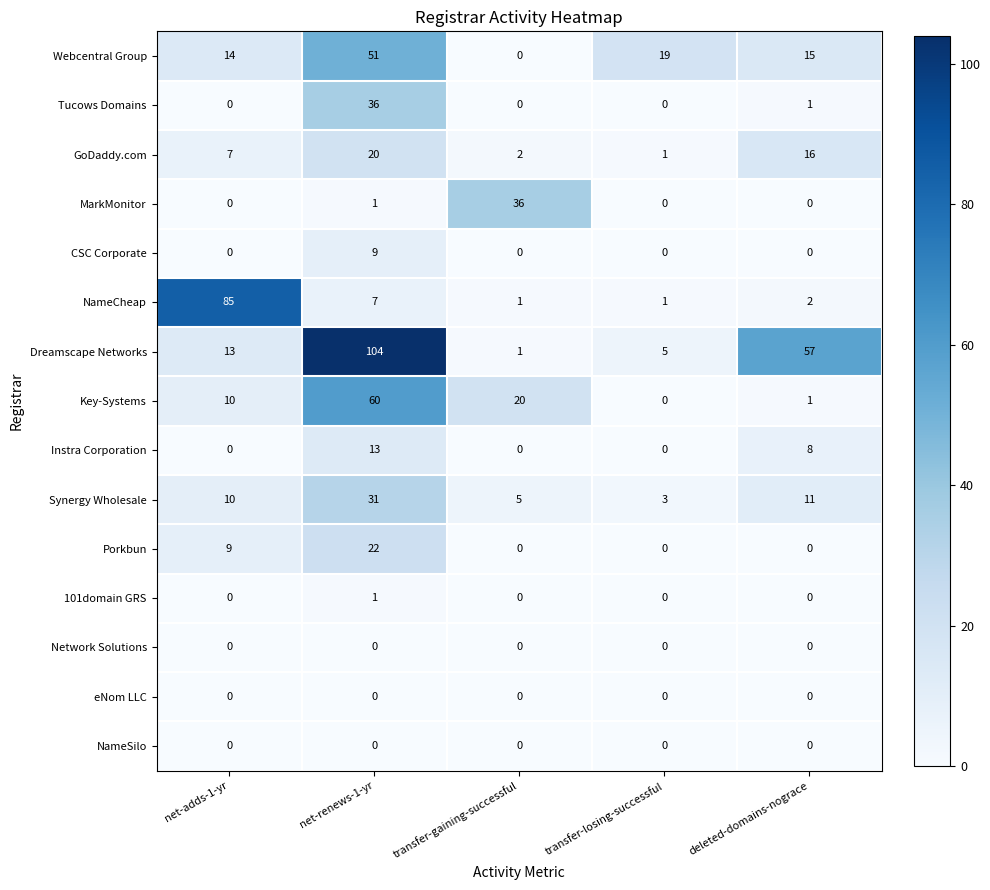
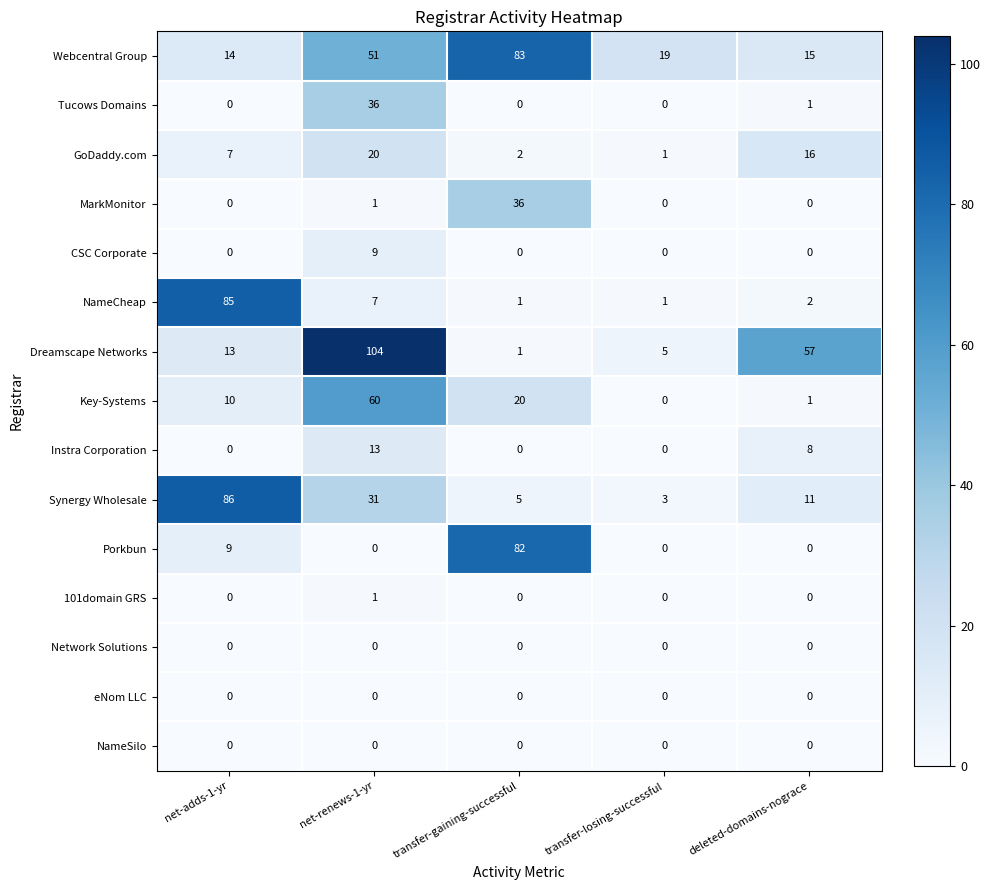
Webcentral Group, transfer-gaining-successful: 0 -> 83
Synergy Wholesale, net-adds-1-yr: 10 -> 86
Porkbun, net-renews-1-yr: 22 -> 0
Porkbun, transfer-gaining-successful: 0 -> 82
